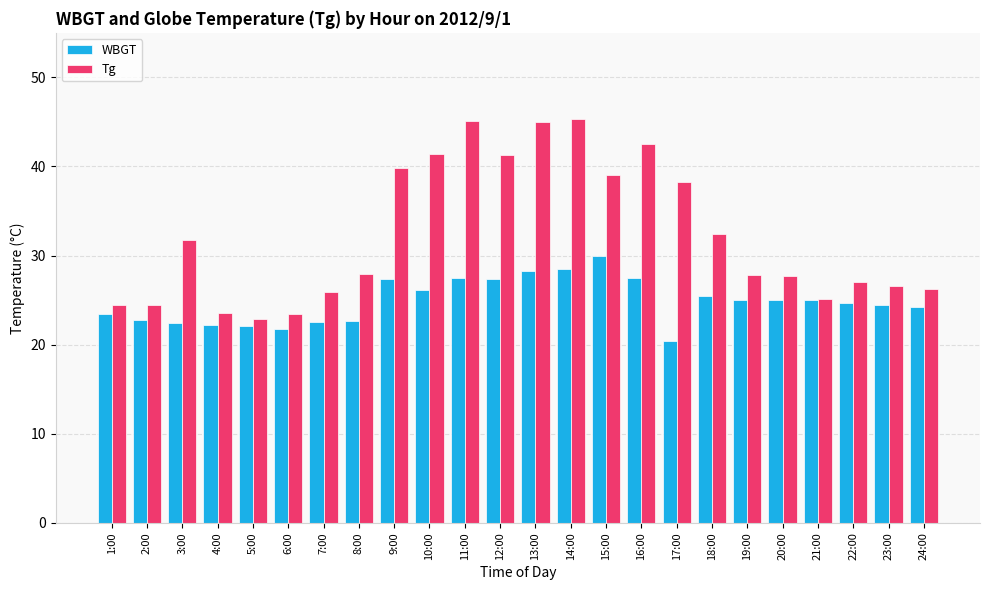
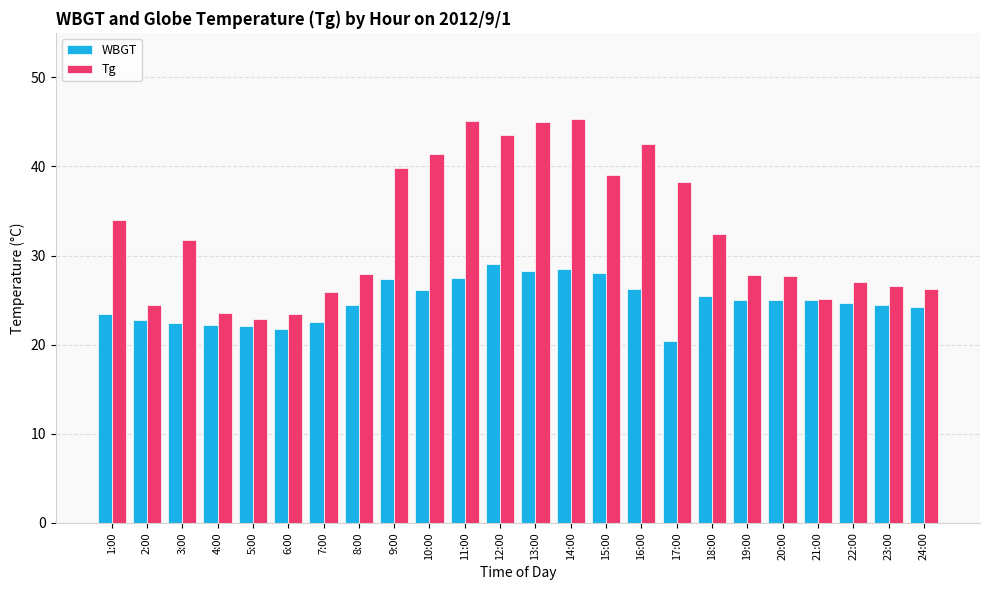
Tg, 1:00: 24 -> 34
WBGT, 8:00: 23 -> 25
WBGT, 12:00: 27 -> 29
Tg, 12:00: 41 -> 44
WBGT, 15:00: 30 -> 28
WBGT, 16:00: 28 -> 26
